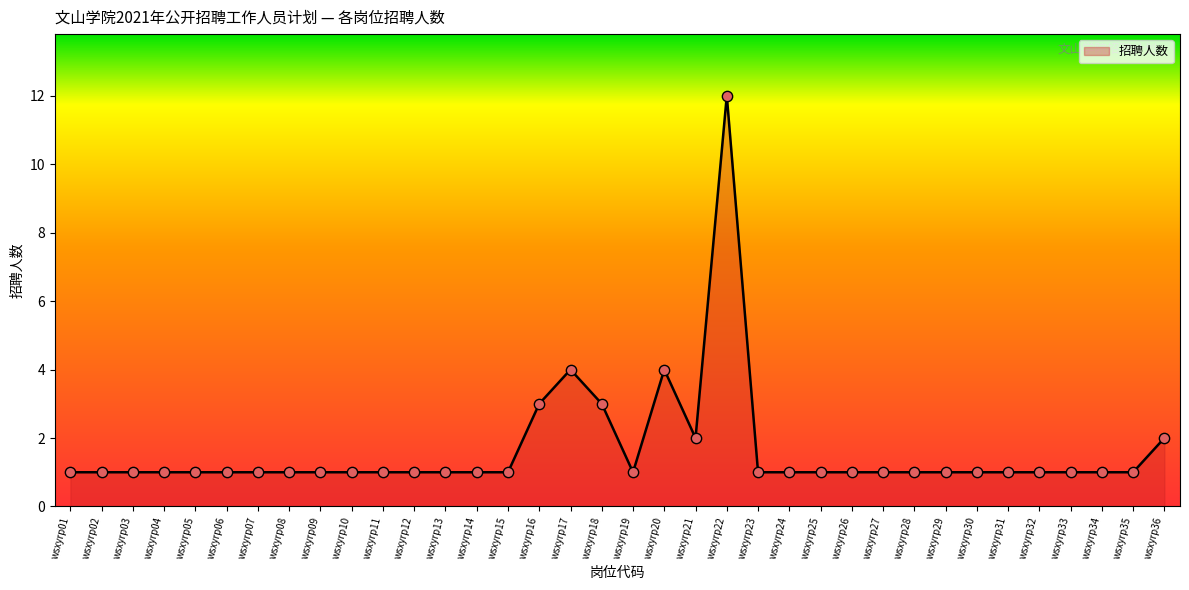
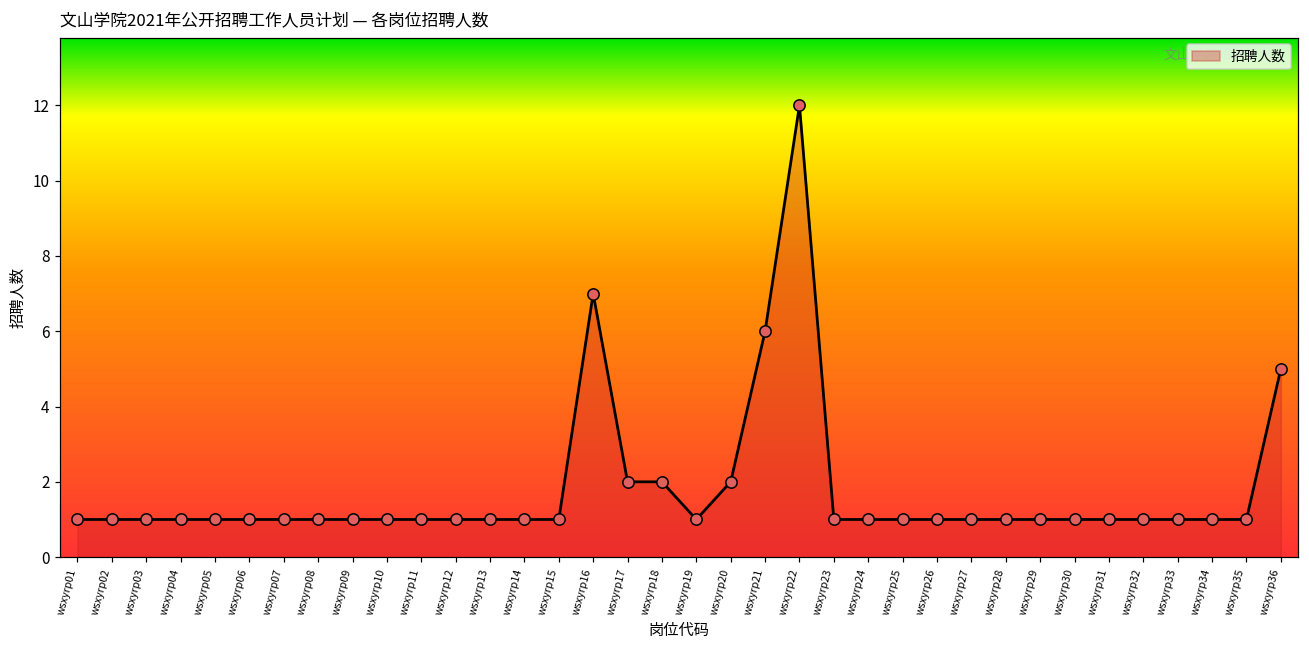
wsxyrp16: 3 -> 7
wsxyrp17: 4 -> 2
wsxyrp18: 3 -> 2
wsxyrp20: 4 -> 2
wsxyrp21: 2 -> 6
wsxyrp36: 2 -> 5
